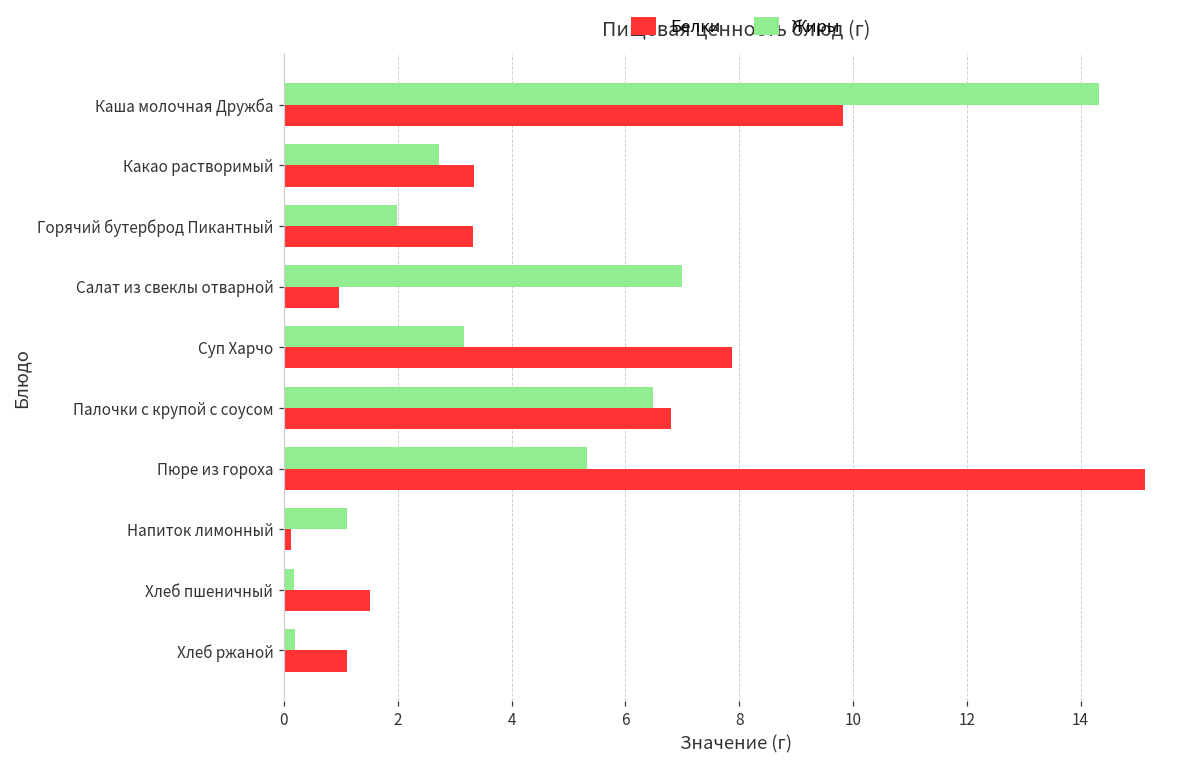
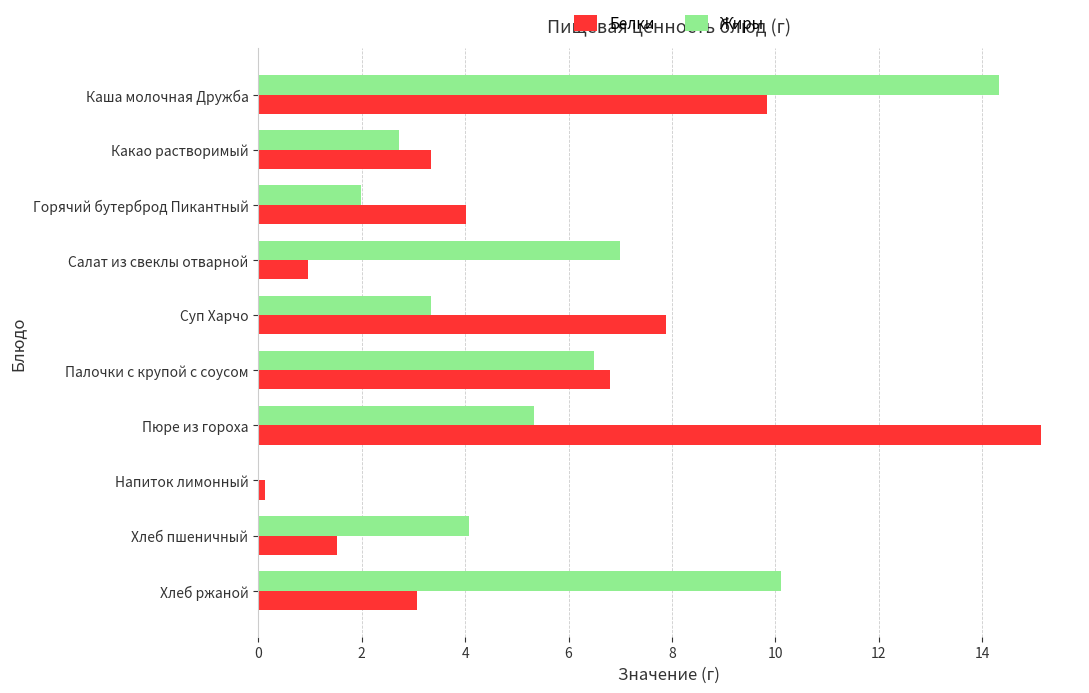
Белки, Горячий бутерброд Пикантный: 3.3 -> 4.0
Жиры, Суп Харчо: 3.2 -> 3.3
Жиры, Напиток лимонный: 1.1 -> 0.0
Жиры, Хлеб пшеничный: 0.2 -> 4.1
Жиры, Хлеб ржаной: 0.2 -> 10.1
Белки, Хлеб ржаной: 1.1 -> 3.1
